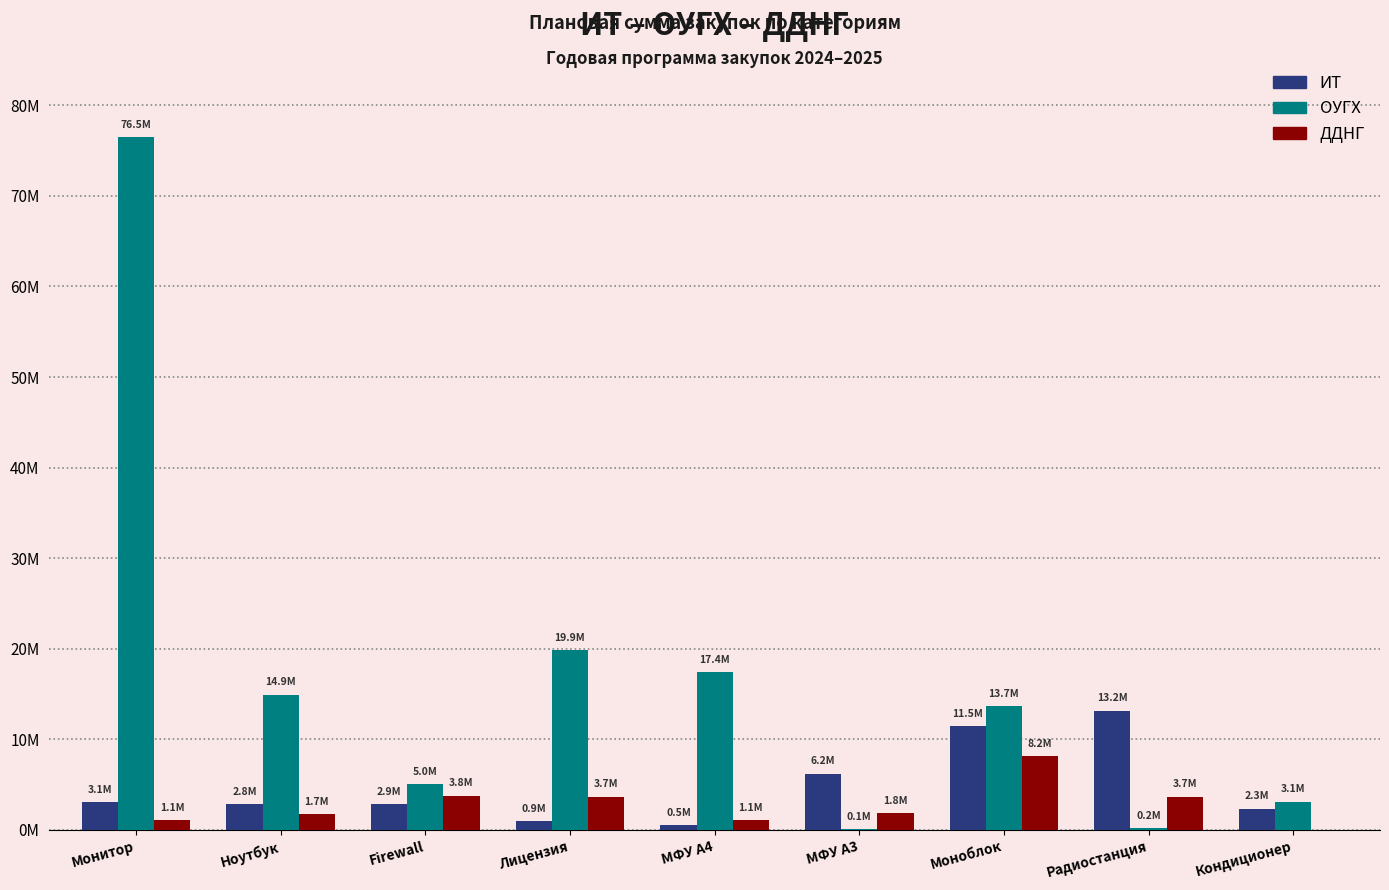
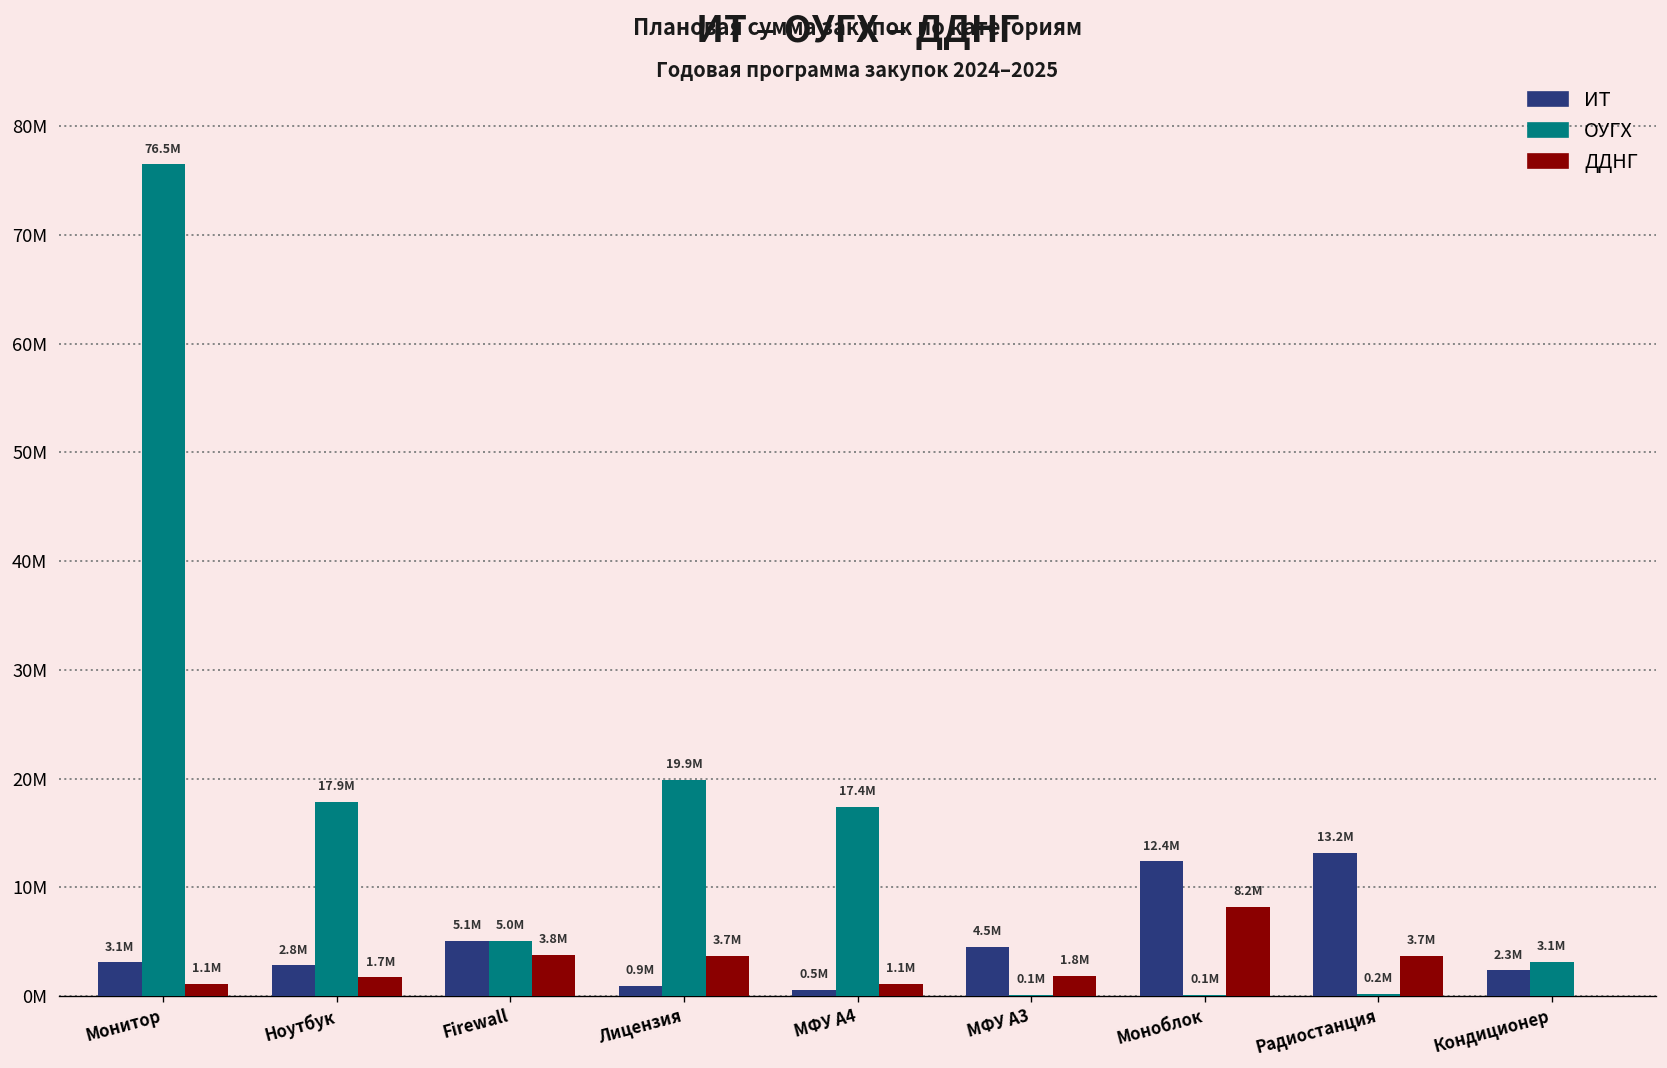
ОУГХ, Ноутбук: 14.9M -> 17.9M
ИТ, Firewall: 2.9M -> 5.1M
ИТ, МФУ A3: 6.2M -> 4.5M
ИТ, Моноблок: 11.5M -> 12.4M
ОУГХ, Моноблок: 13.7M -> 0.1M
